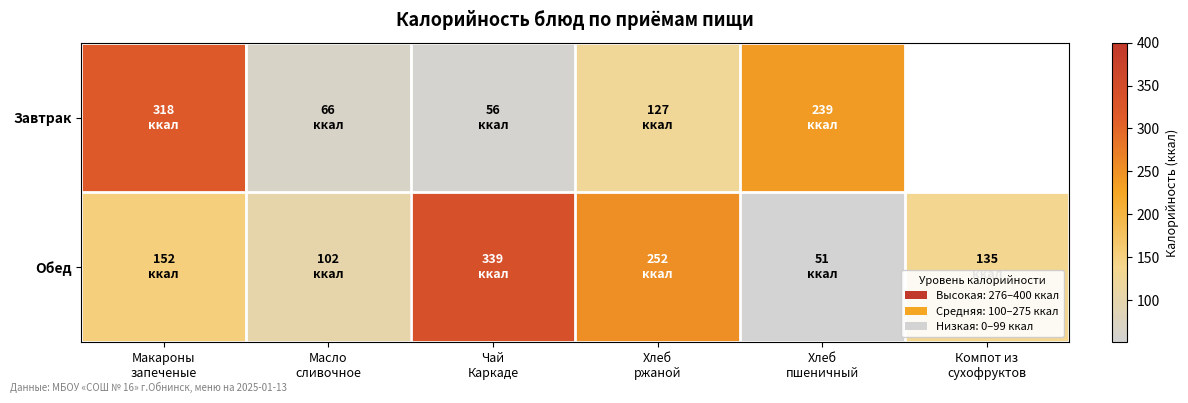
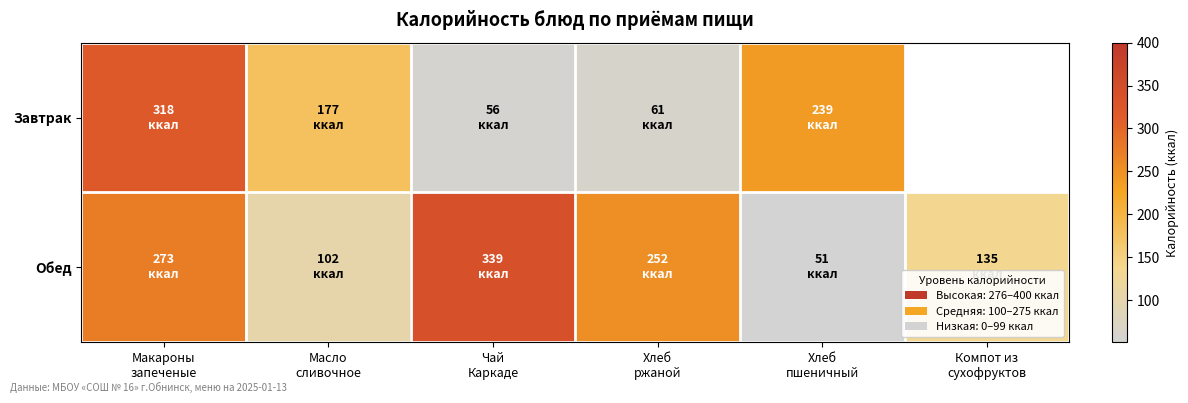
Завтрак, Масло сливочное: 66 -> 177
Завтрак, Хлеб ржаной: 127 -> 61
Обед, Макароны запеченые: 152 -> 273
